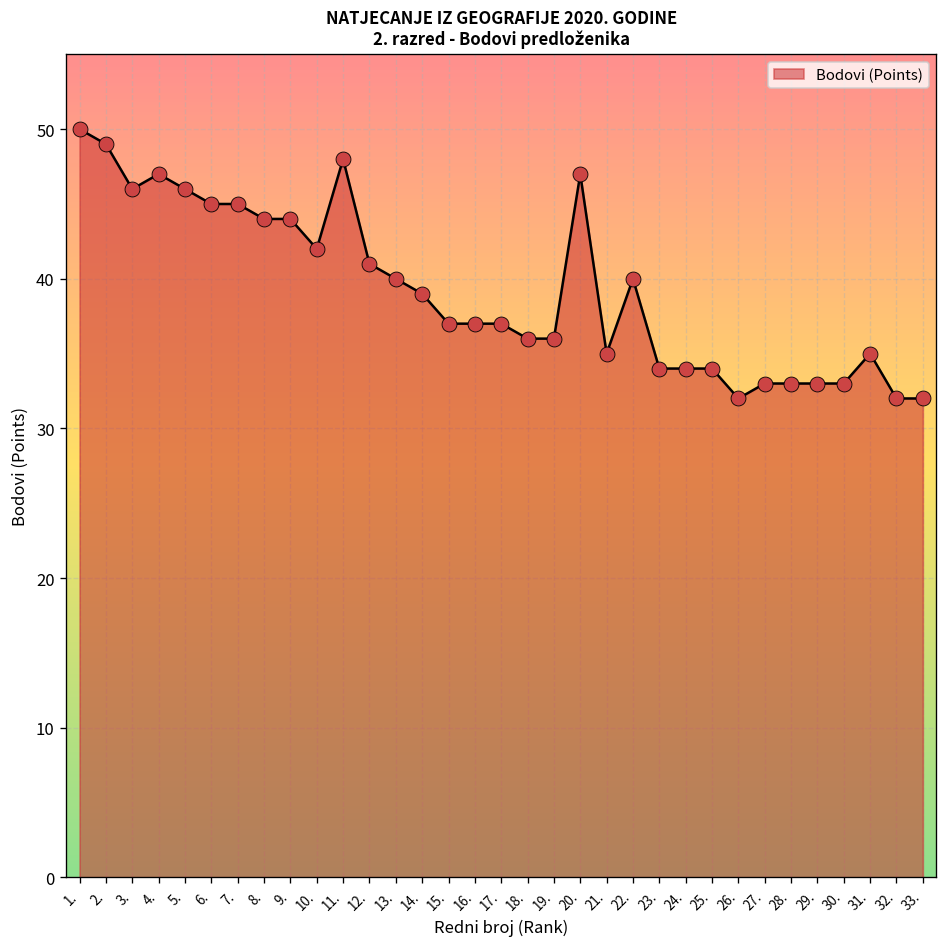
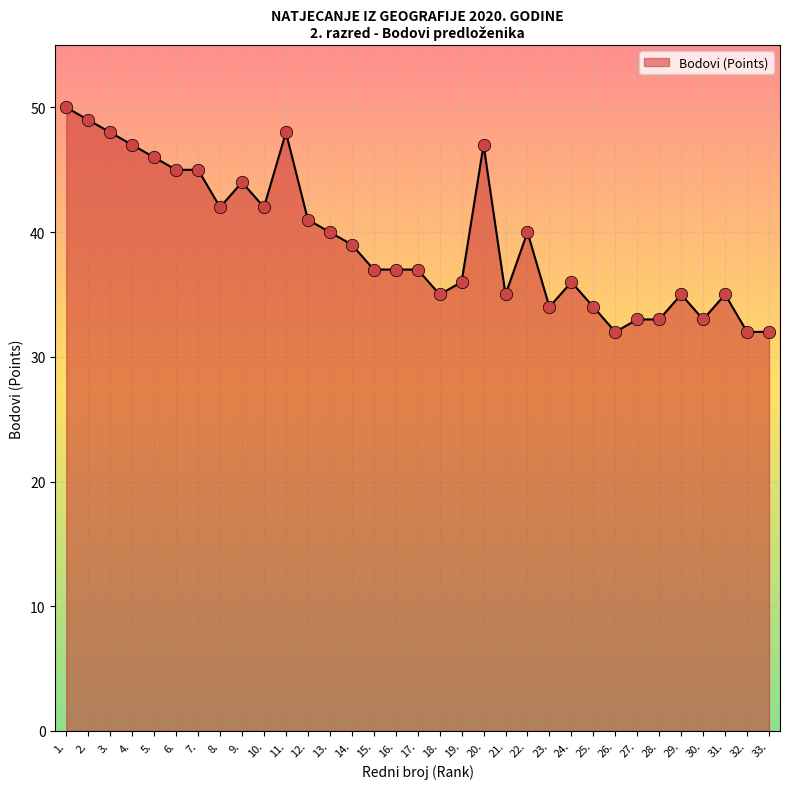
3.: 46 -> 48
8.: 44 -> 42
18.: 36 -> 35
24.: 34 -> 36
29.: 33 -> 35
